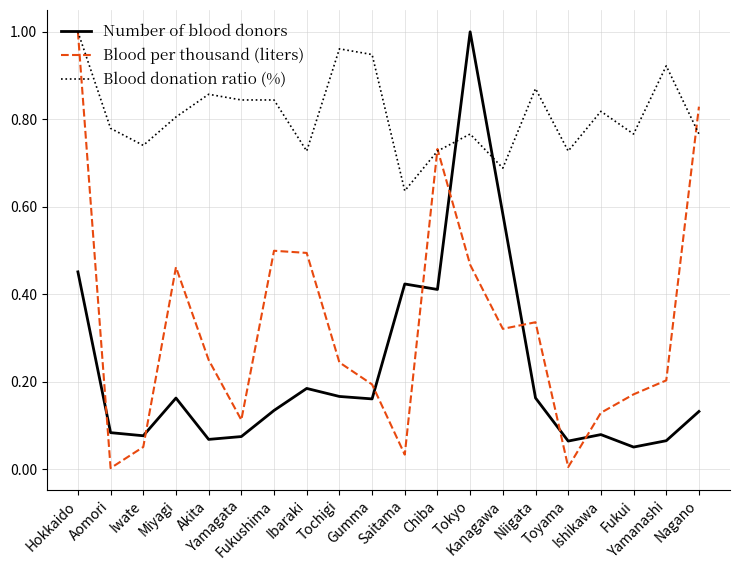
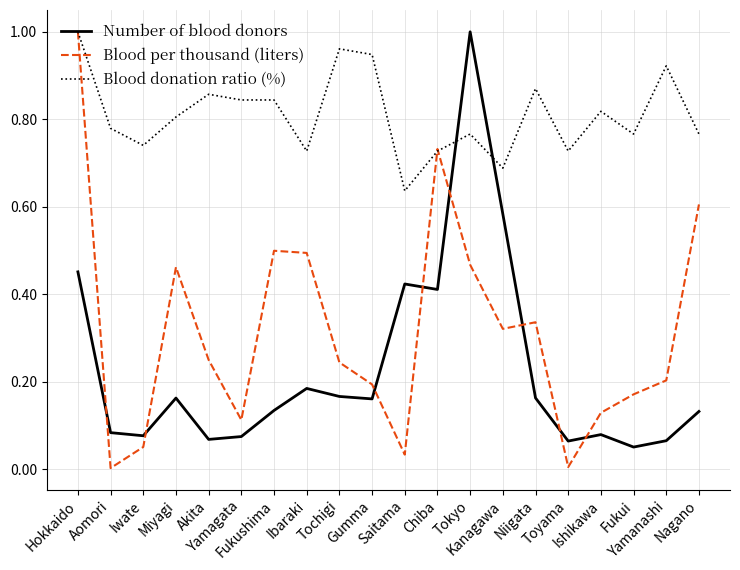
Blood per thousand (liters), Nagano: 0.83 -> 0.61
